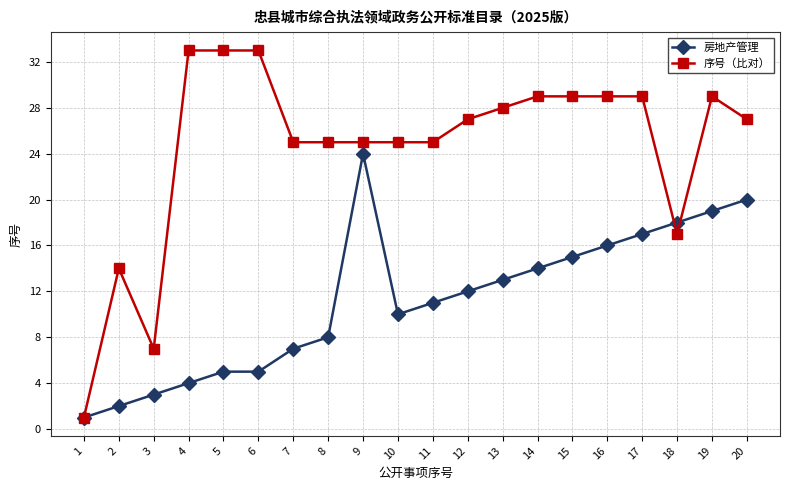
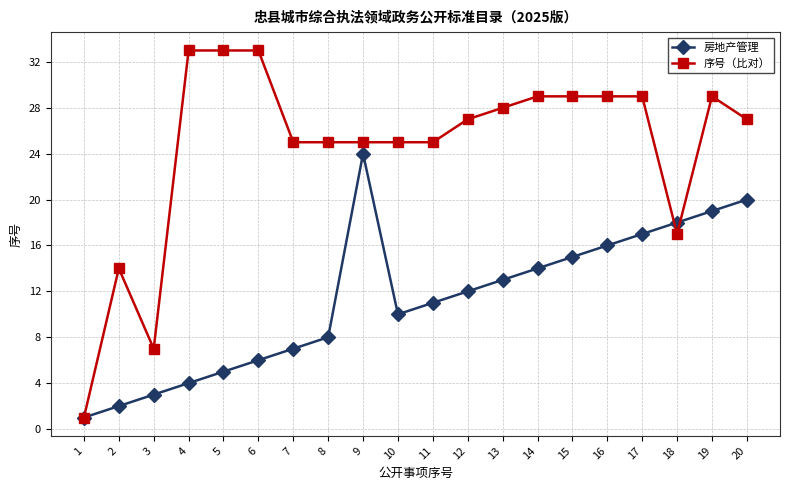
房地产管理, 6: 5 -> 6
